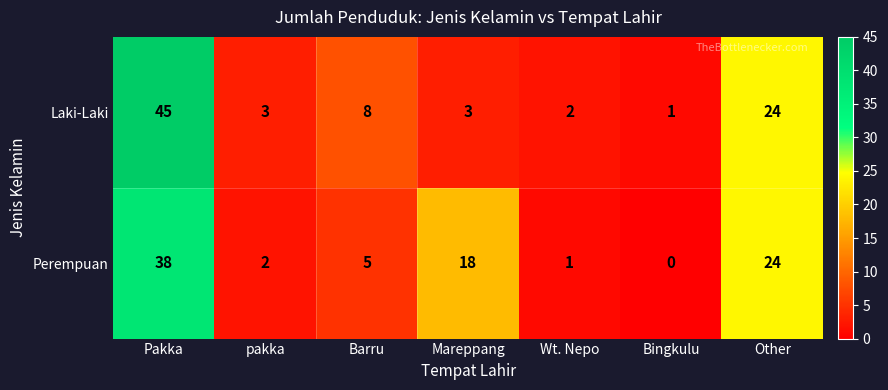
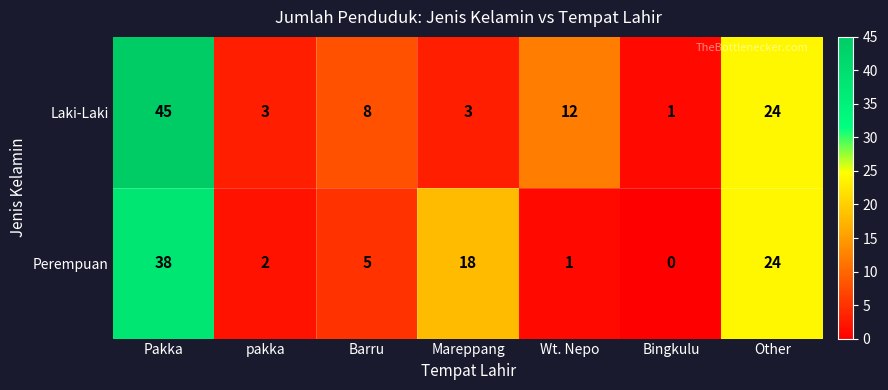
Laki-Laki, Wt. Nepo: 2 -> 12
